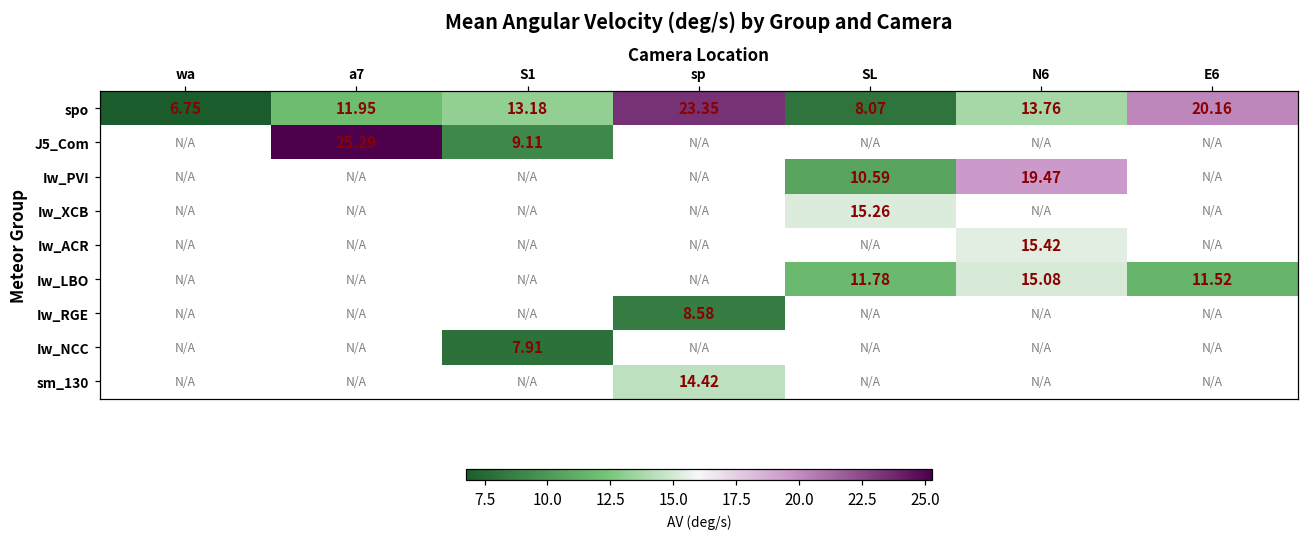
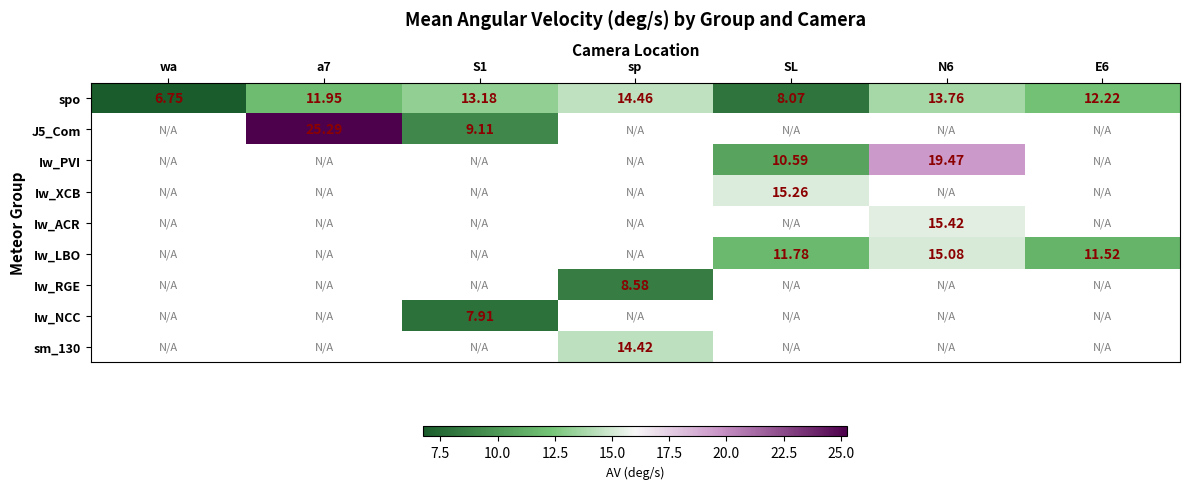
spo, sp: 23.35 -> 14.46
spo, E6: 20.16 -> 12.22
